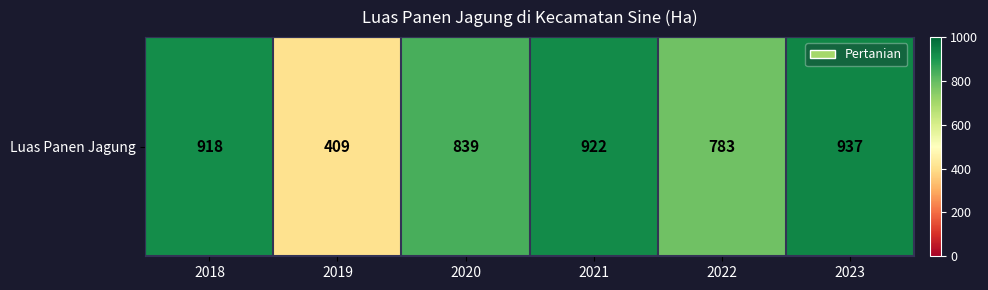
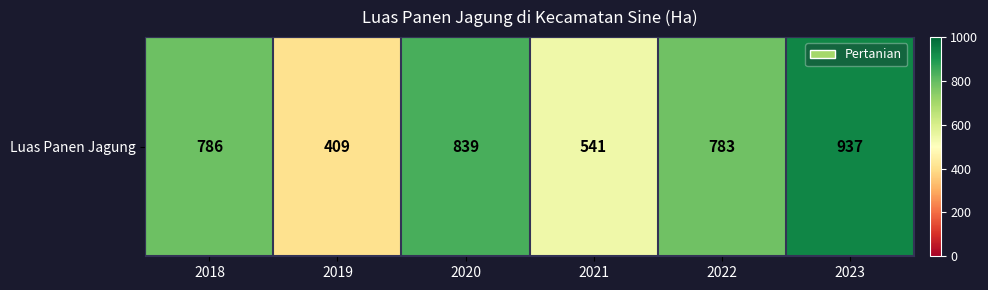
Luas Panen Jagung, 2018: 918 -> 786
Luas Panen Jagung, 2021: 922 -> 541
